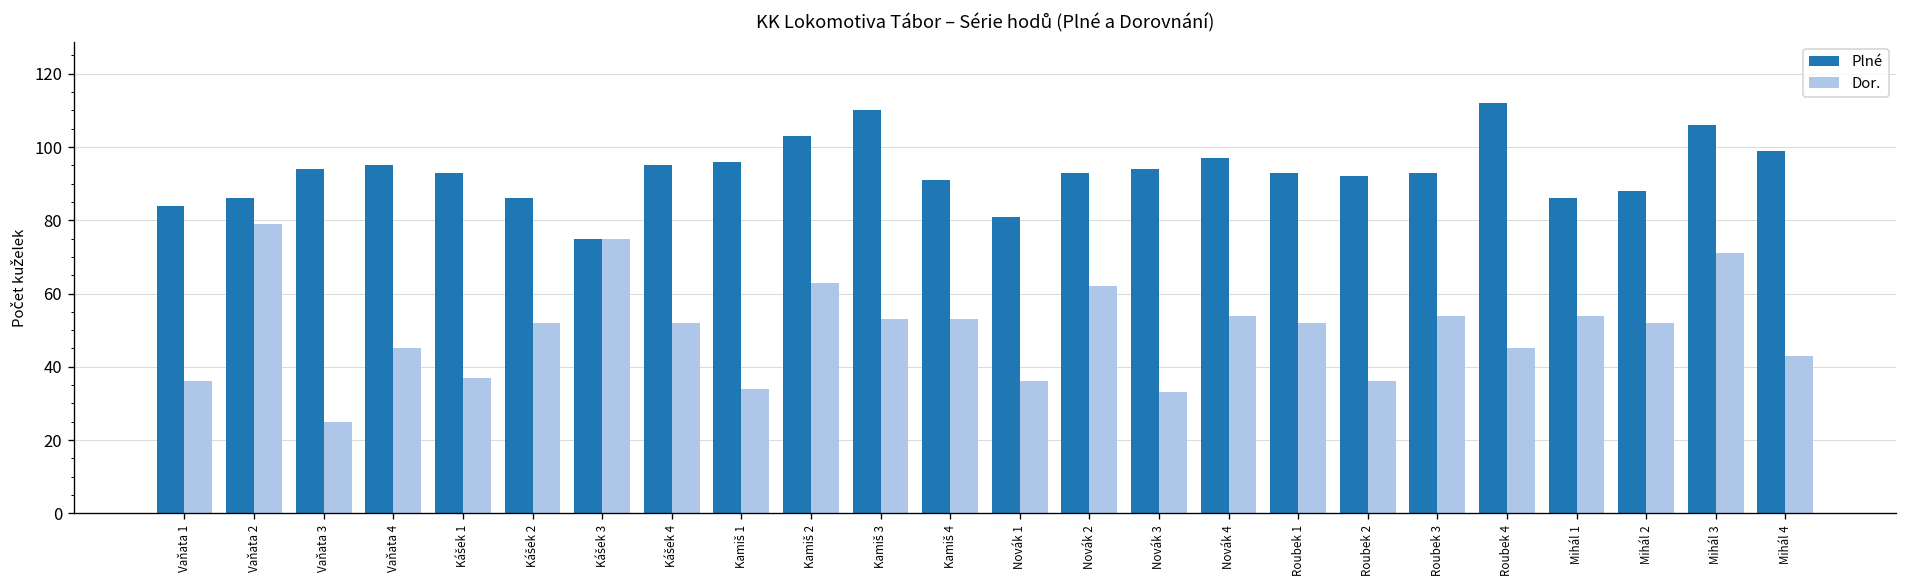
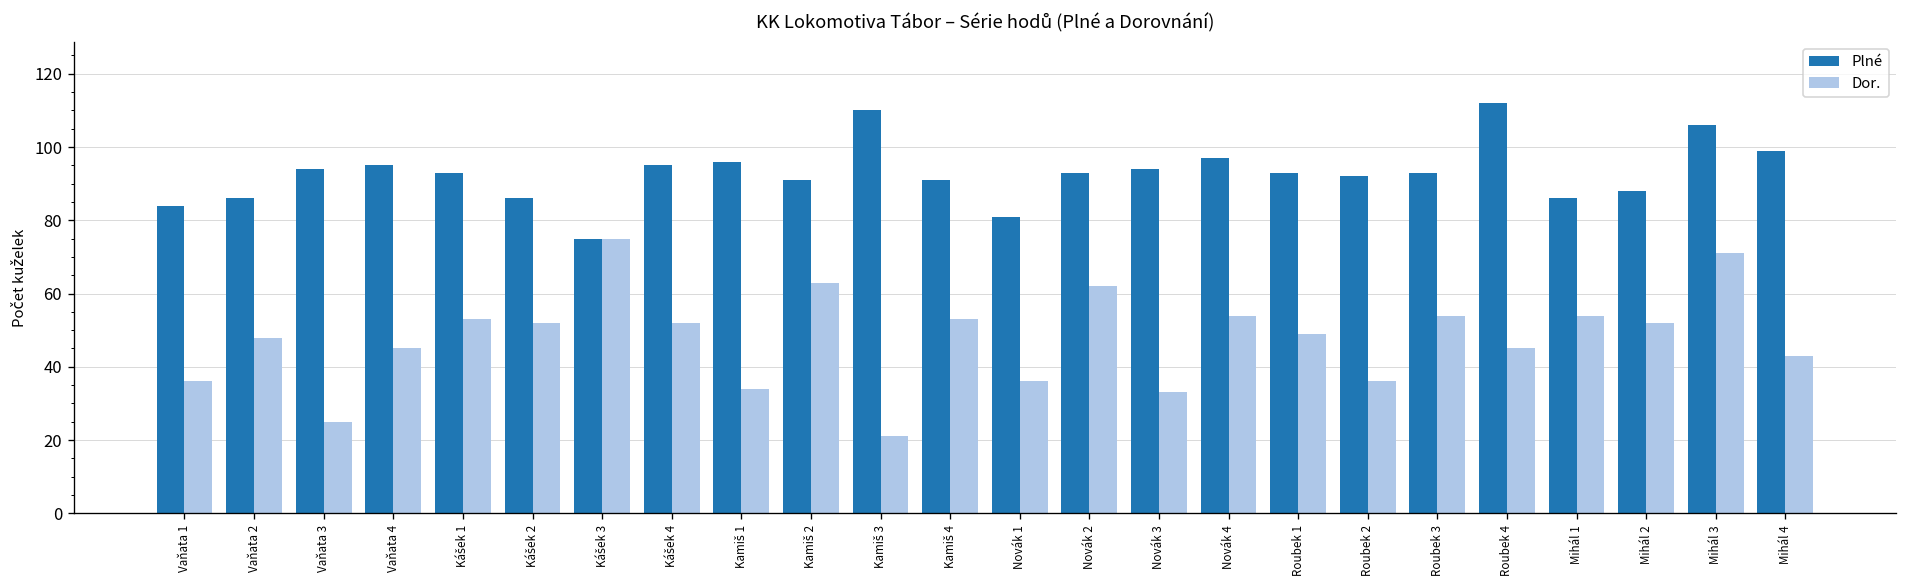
Dor., Vaňata 2: 79 -> 48
Dor., Kášek 1: 37 -> 53
Plné, Kamiš 2: 103 -> 91
Dor., Kamiš 3: 53 -> 21
Dor., Roubek 1: 52 -> 49
